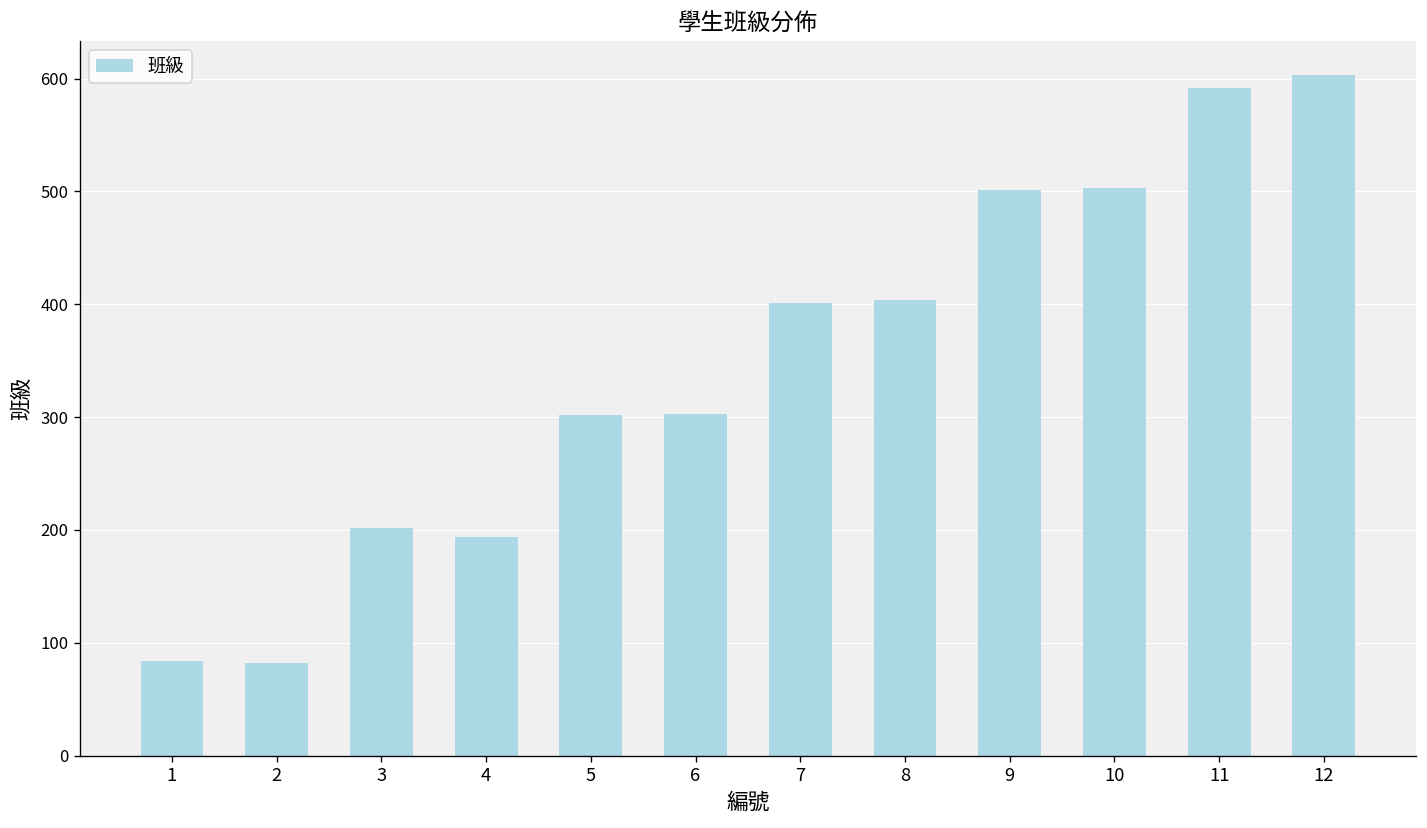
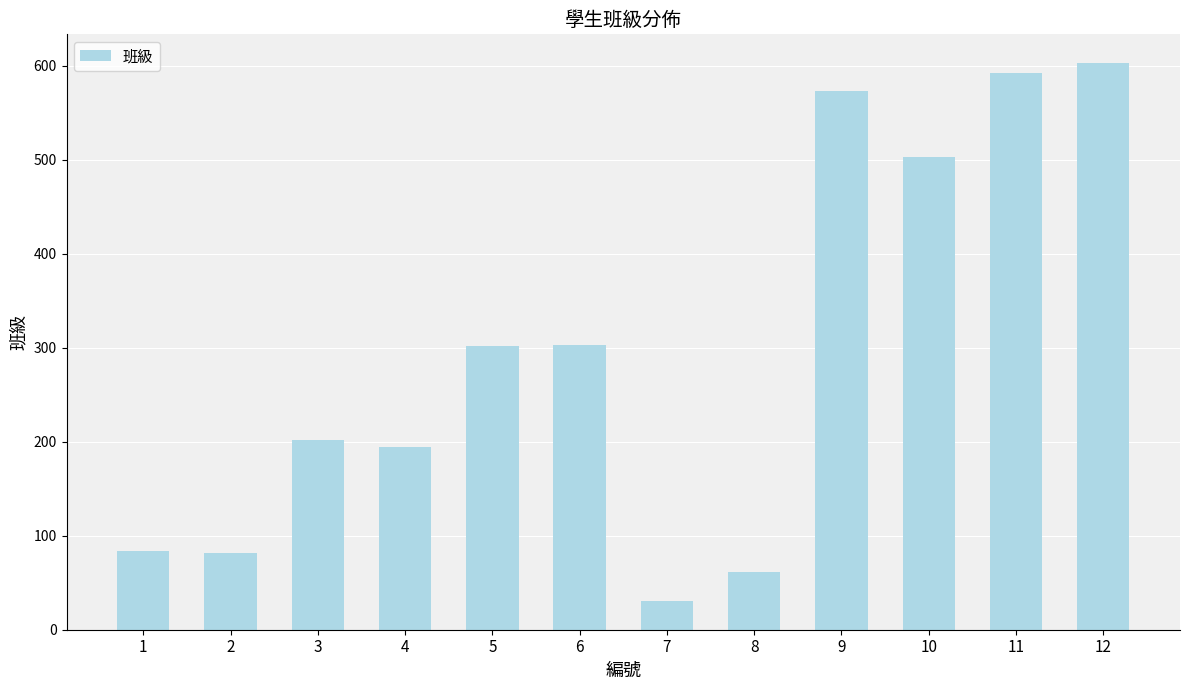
7: 400 -> 30
8: 400 -> 60
9: 500 -> 570
